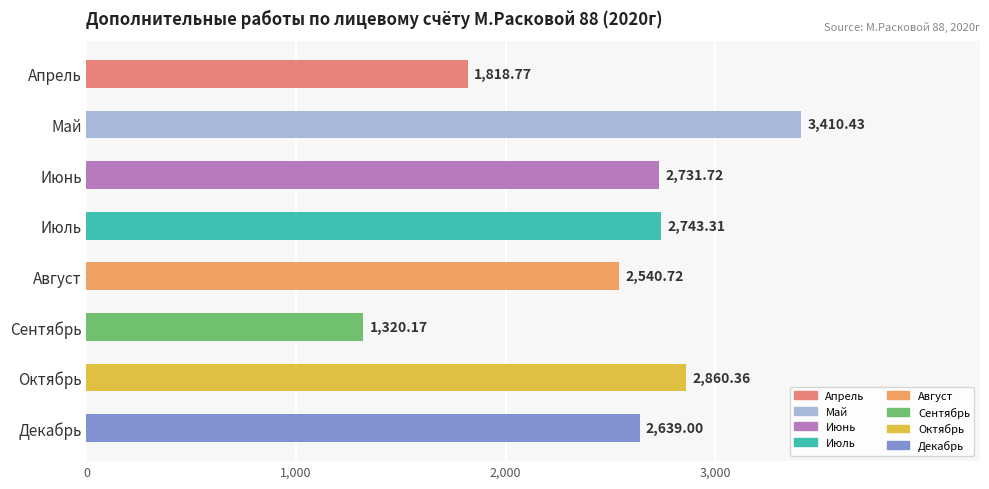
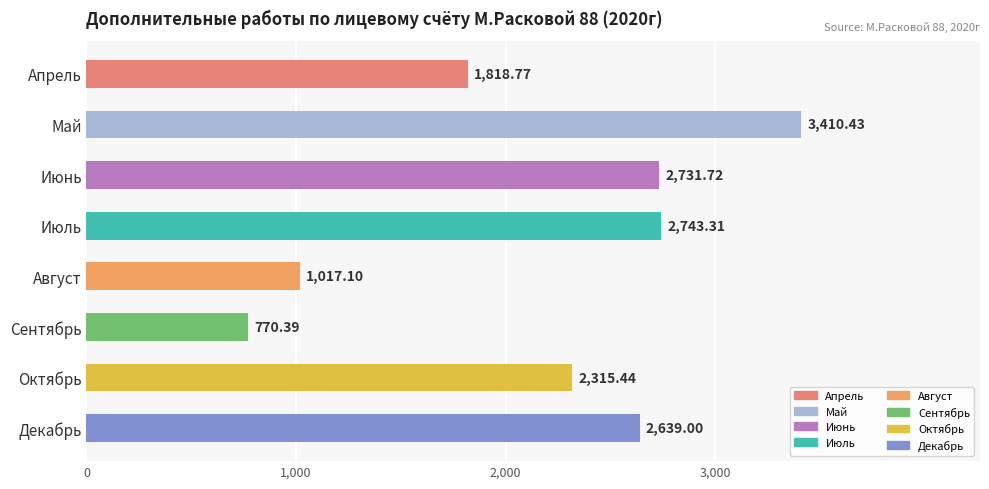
Август: 2,540.72 -> 1,017.10
Сентябрь: 1,320.17 -> 770.39
Октябрь: 2,860.36 -> 2,315.44
